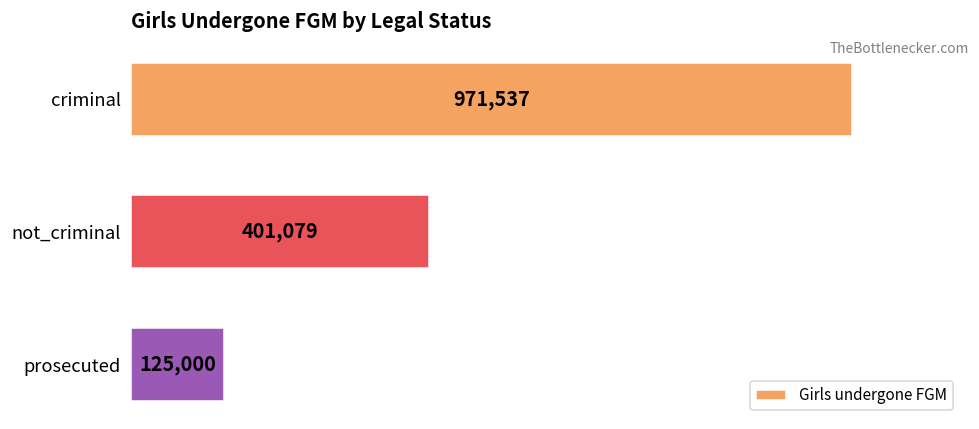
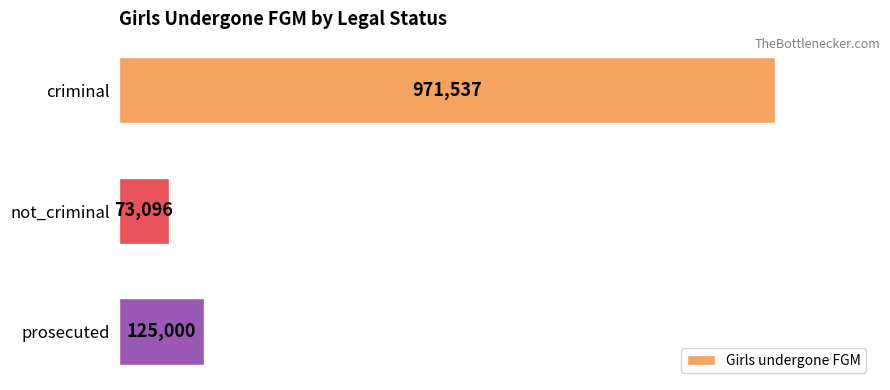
not_criminal: 401,079 -> 73,096
